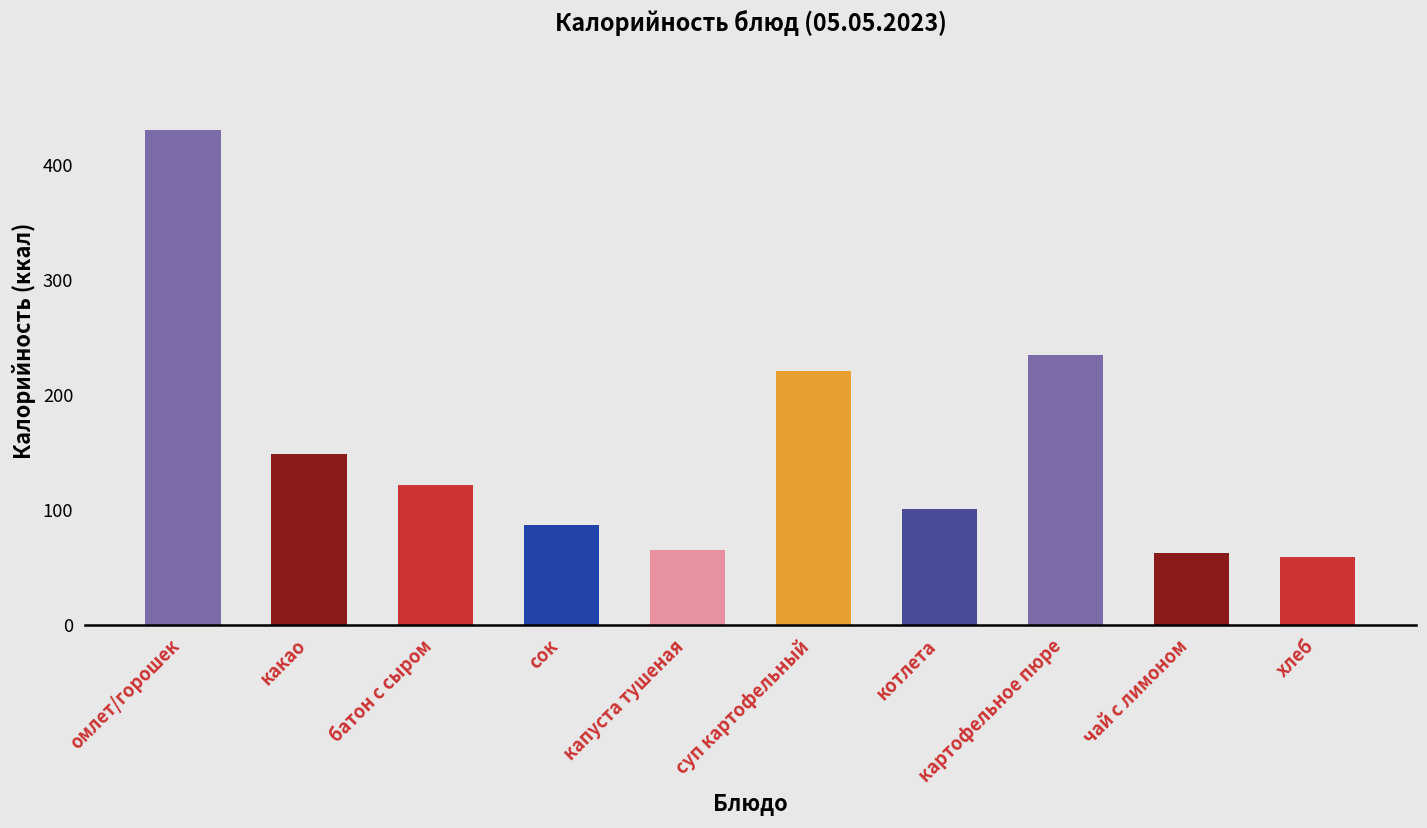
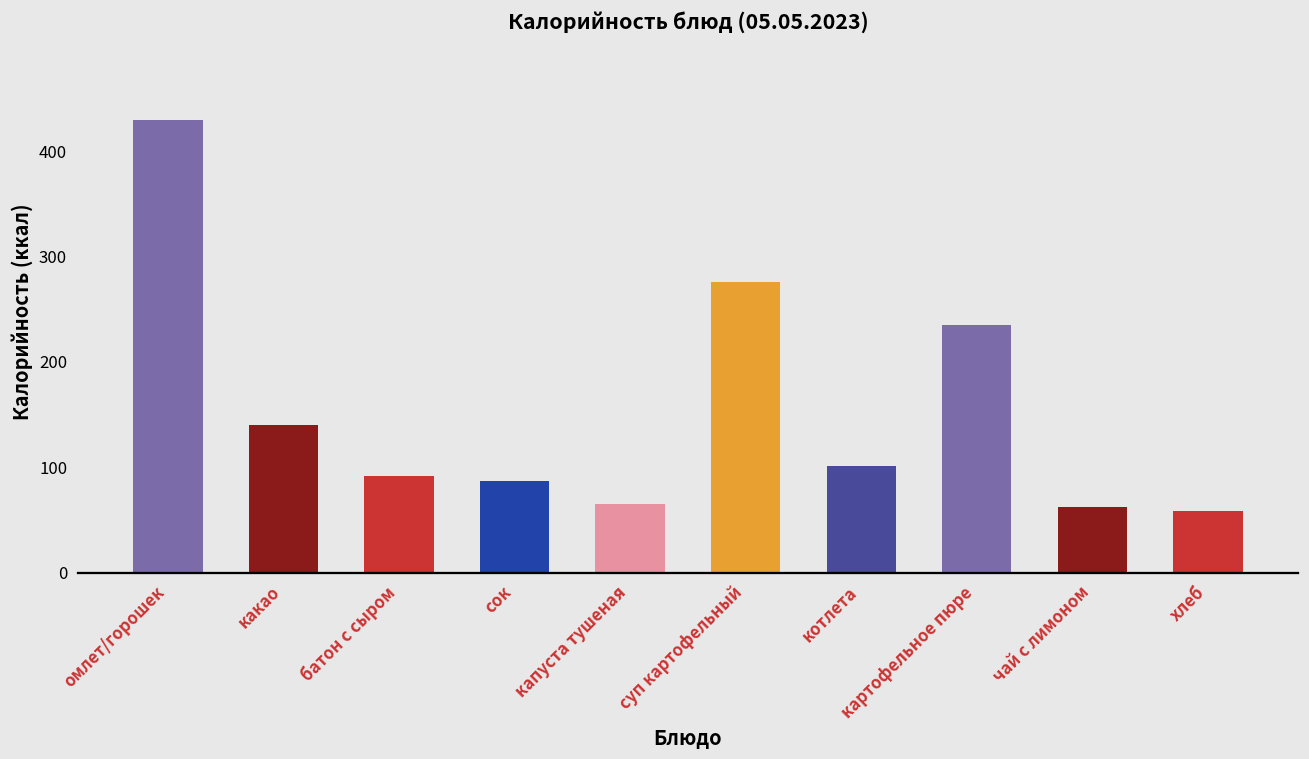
какао: 150 -> 140
батон с сыром: 120 -> 90
суп картофельный: 220 -> 280
